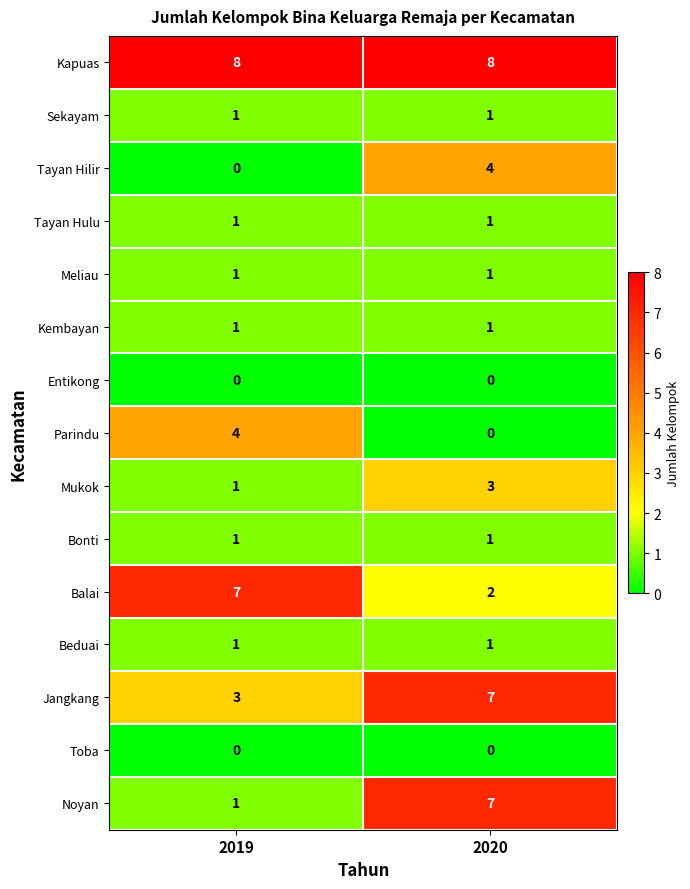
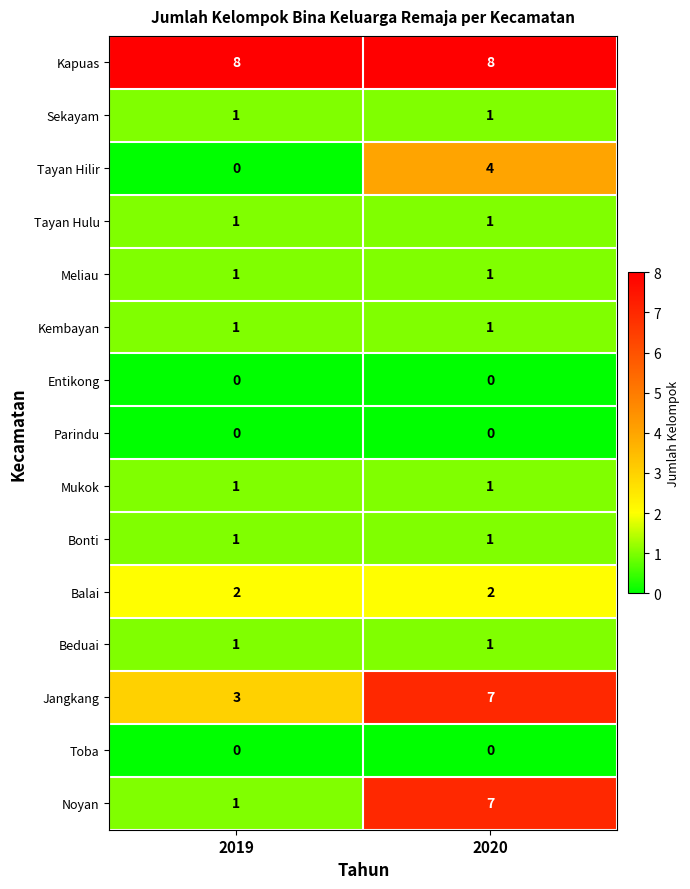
Parindu, 2019: 4 -> 0
Mukok, 2020: 3 -> 1
Balai, 2019: 7 -> 2
